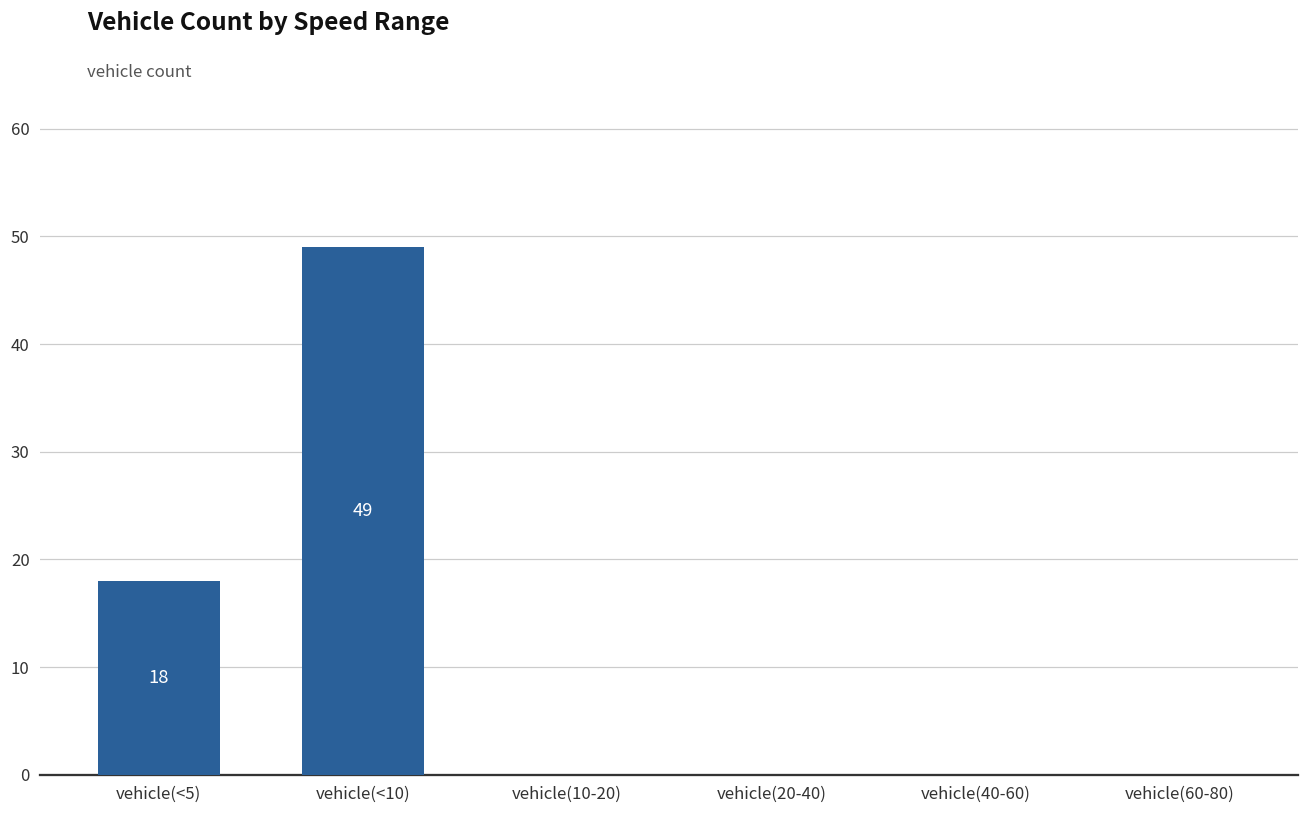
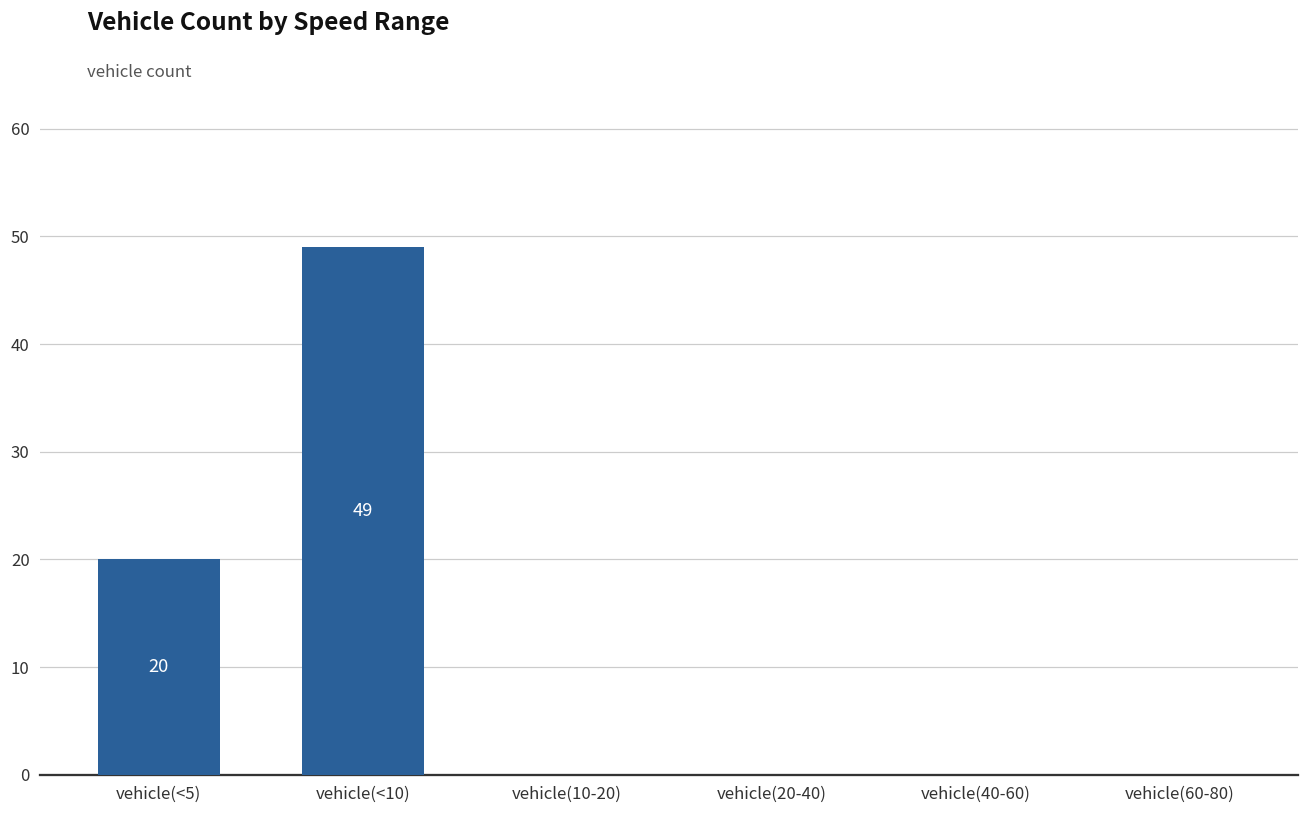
vehicle(<5): 18 -> 20
